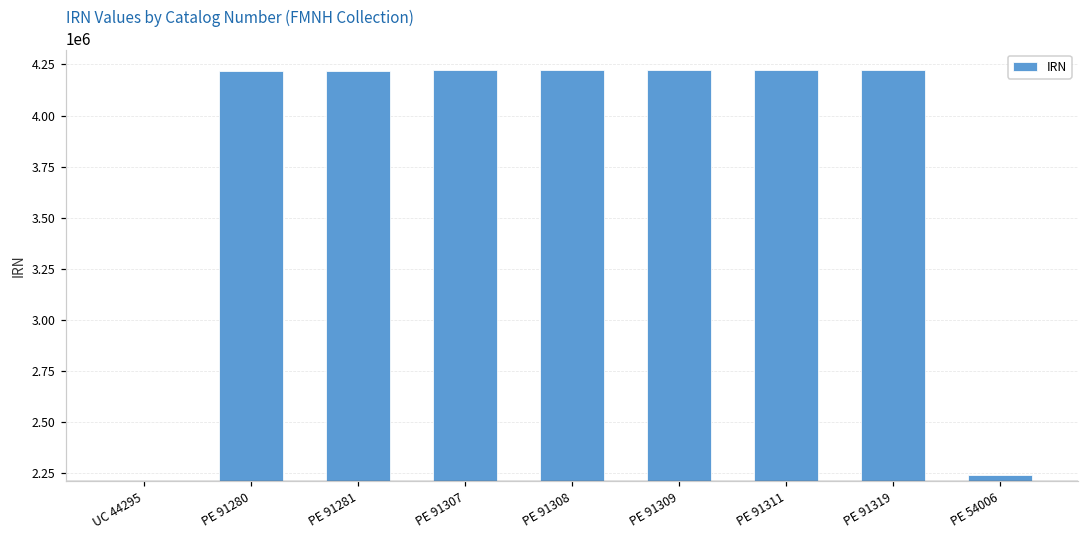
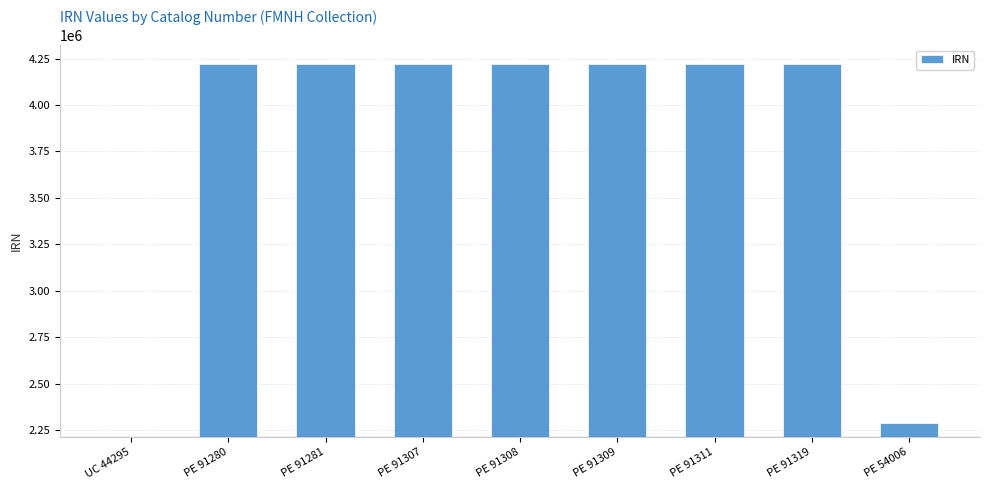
PE 54006: 2240000 -> 2290000
